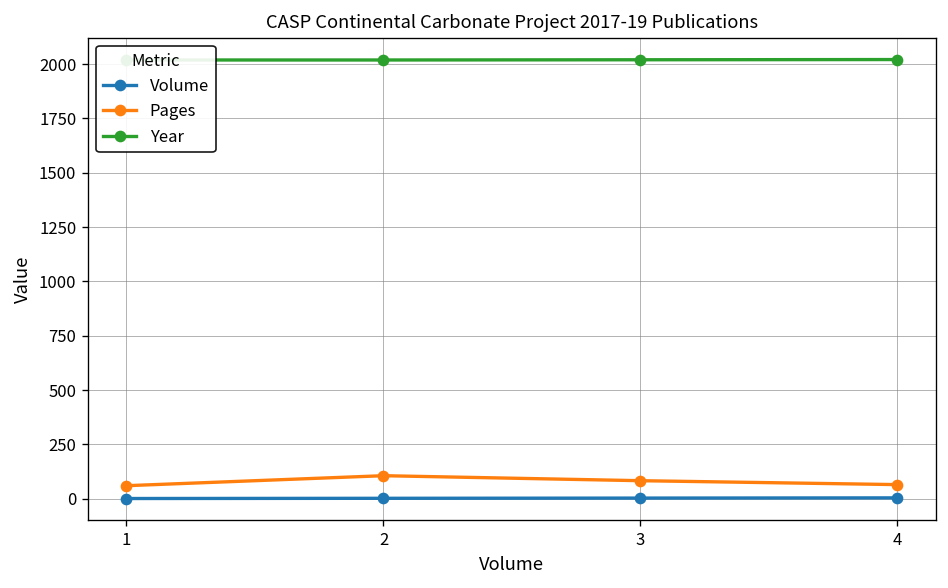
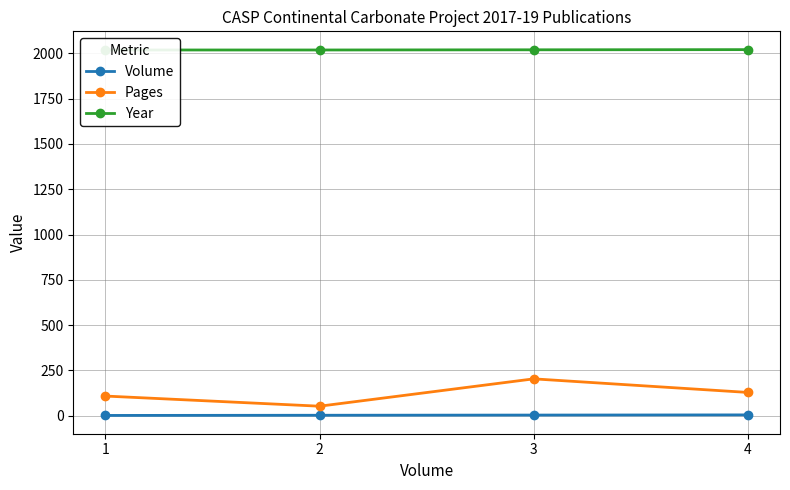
Pages, 1: 60 -> 110
Pages, 2: 110 -> 50
Pages, 3: 80 -> 200
Pages, 4: 70 -> 130
